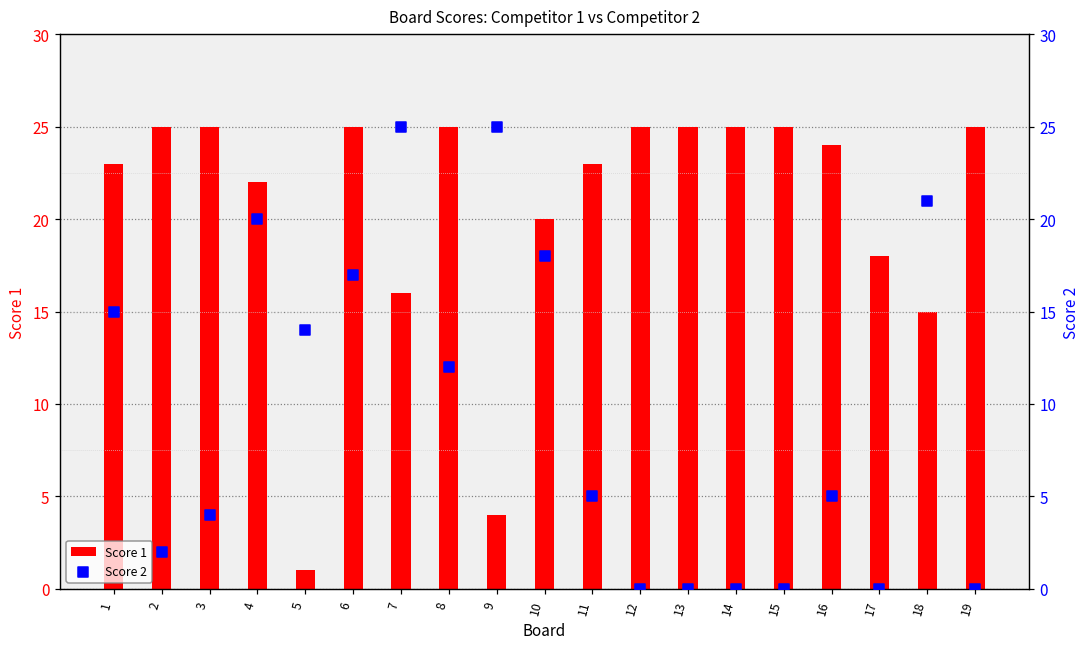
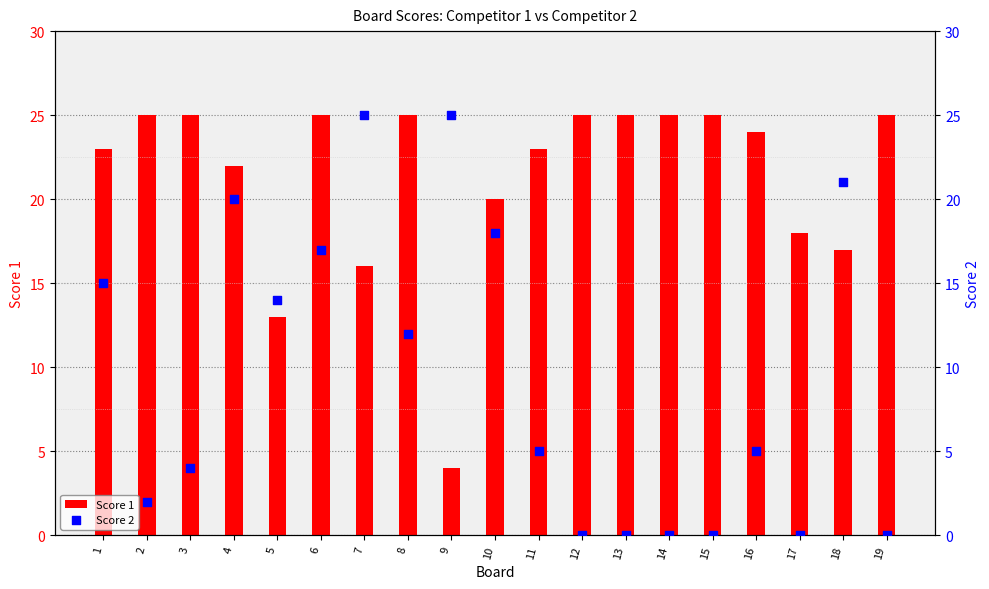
Score 1, 5: 1 -> 13
Score 1, 18: 15 -> 17
